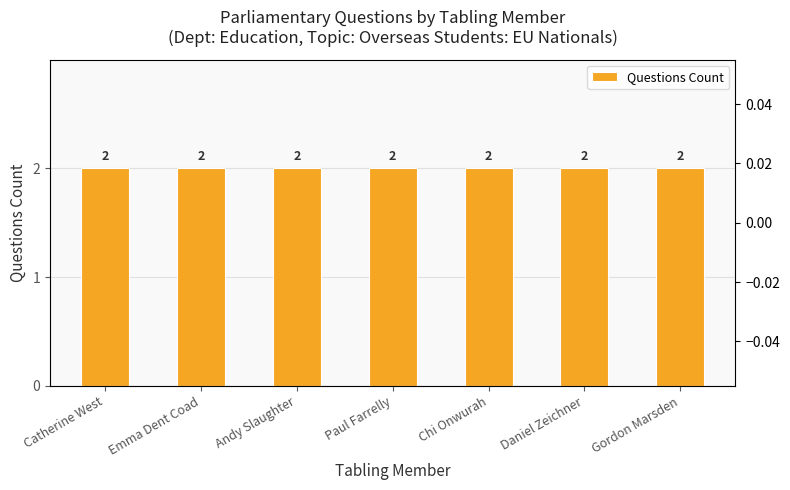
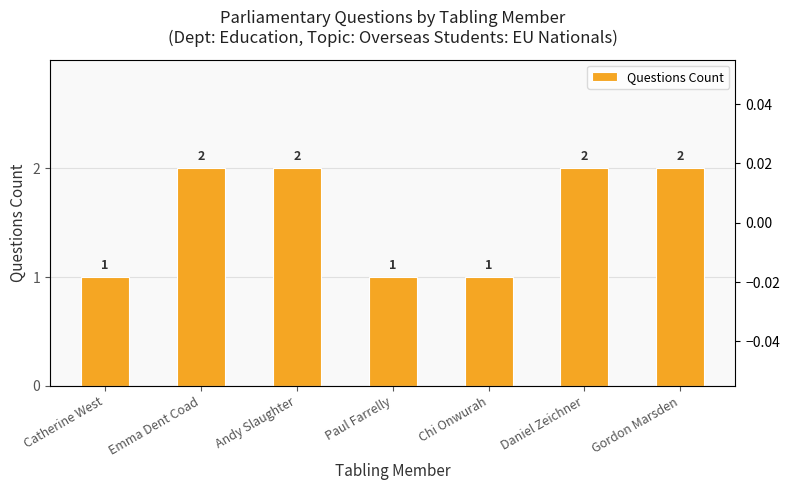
Questions Count, Catherine West: 2 -> 1
Questions Count, Paul Farrelly: 2 -> 1
Questions Count, Chi Onwurah: 2 -> 1
